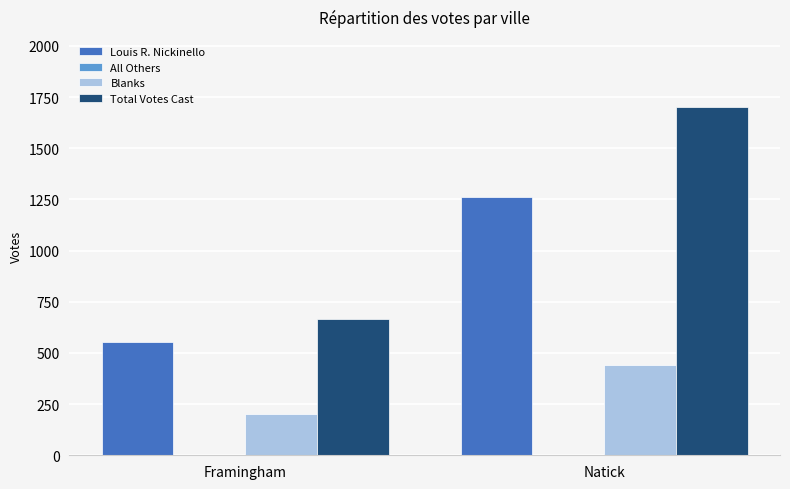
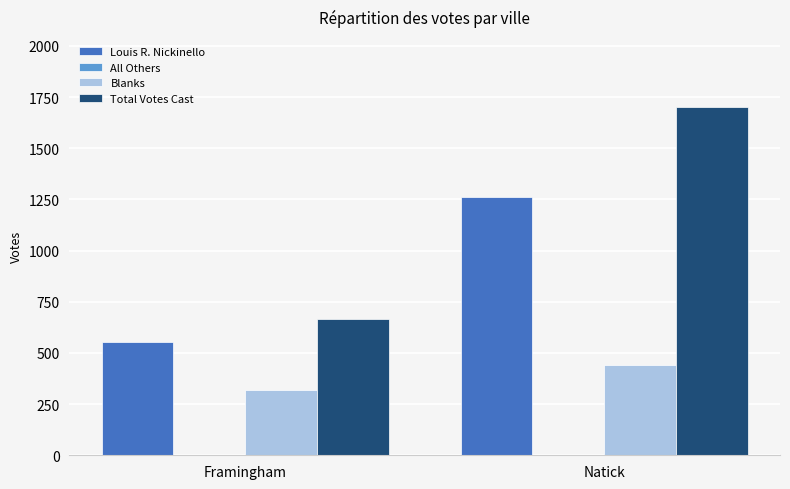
Blanks, Framingham: 200 -> 320
